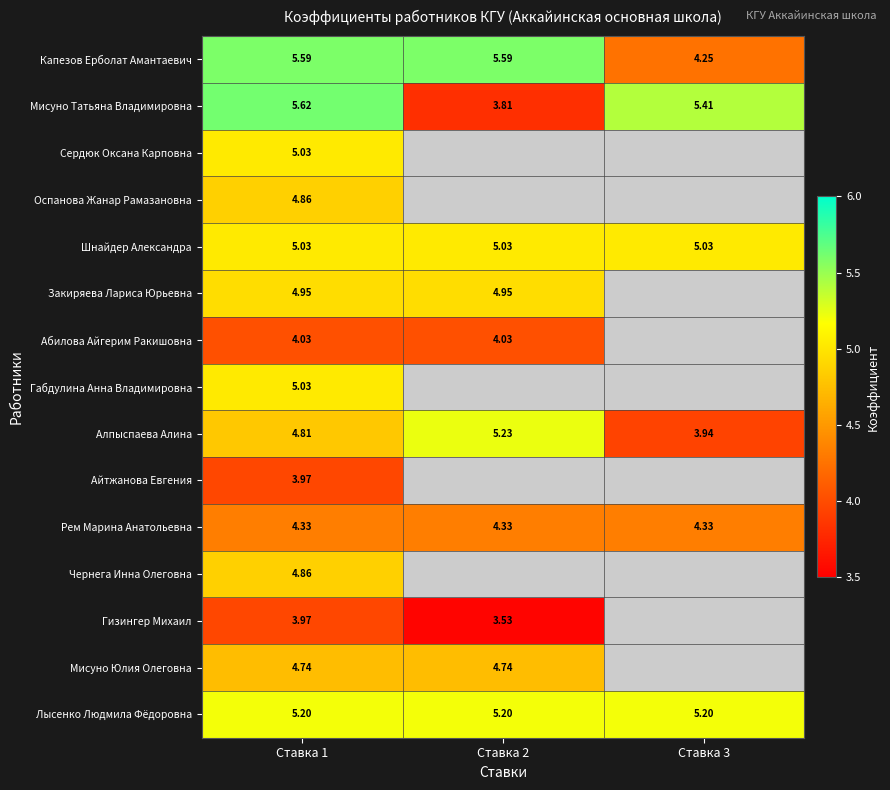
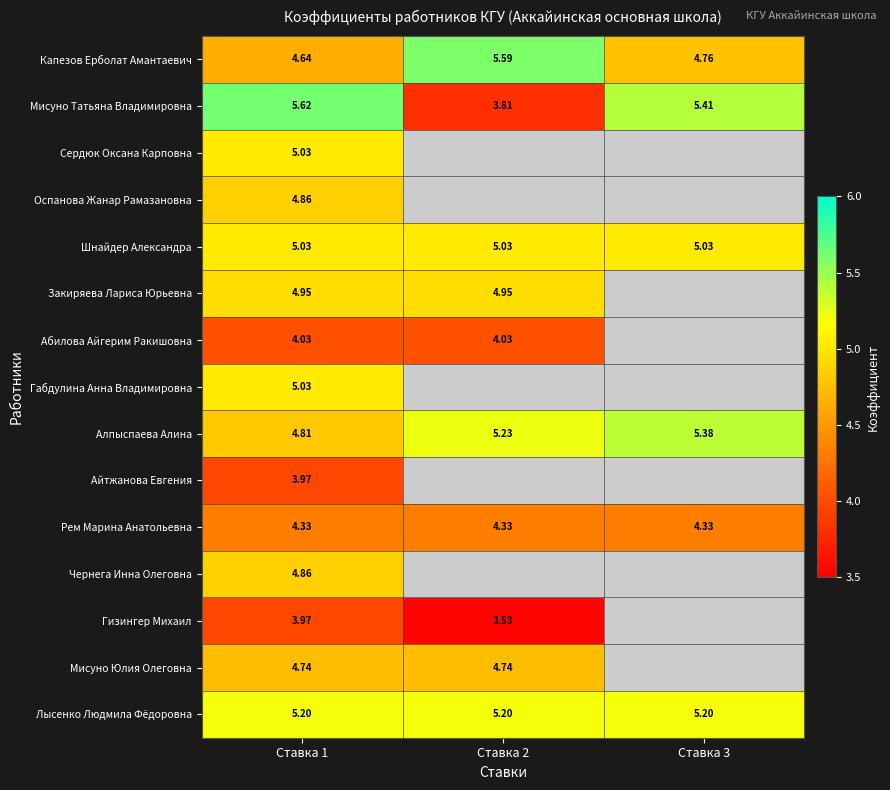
Капезов Ерболат Амантаевич, Ставка 1: 5.59 -> 4.64
Капезов Ерболат Амантаевич, Ставка 3: 4.25 -> 4.76
Алпыспаева Алина, Ставка 3: 3.94 -> 5.38
